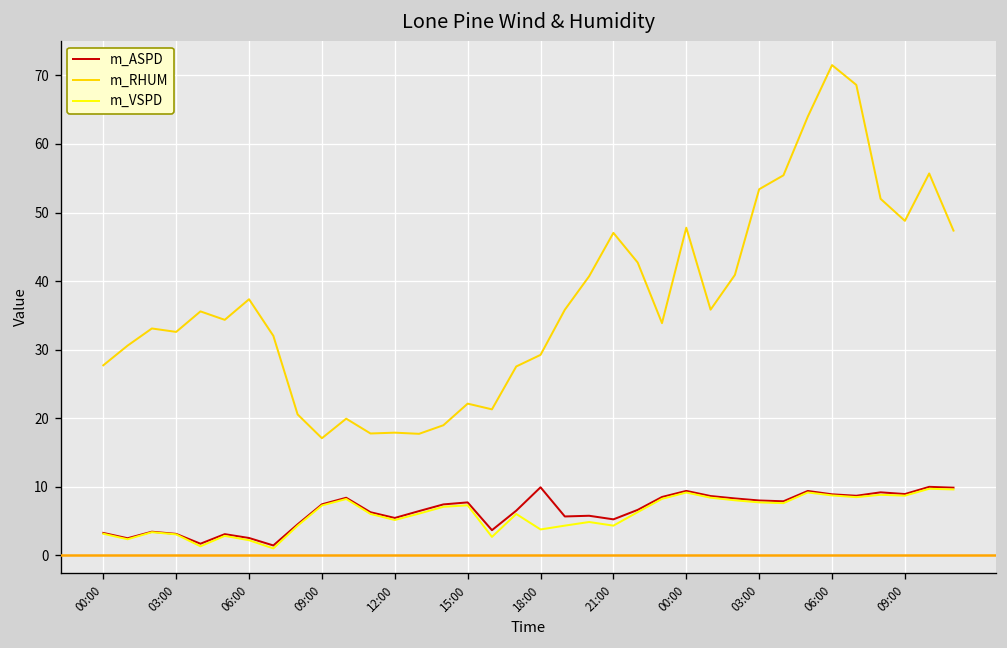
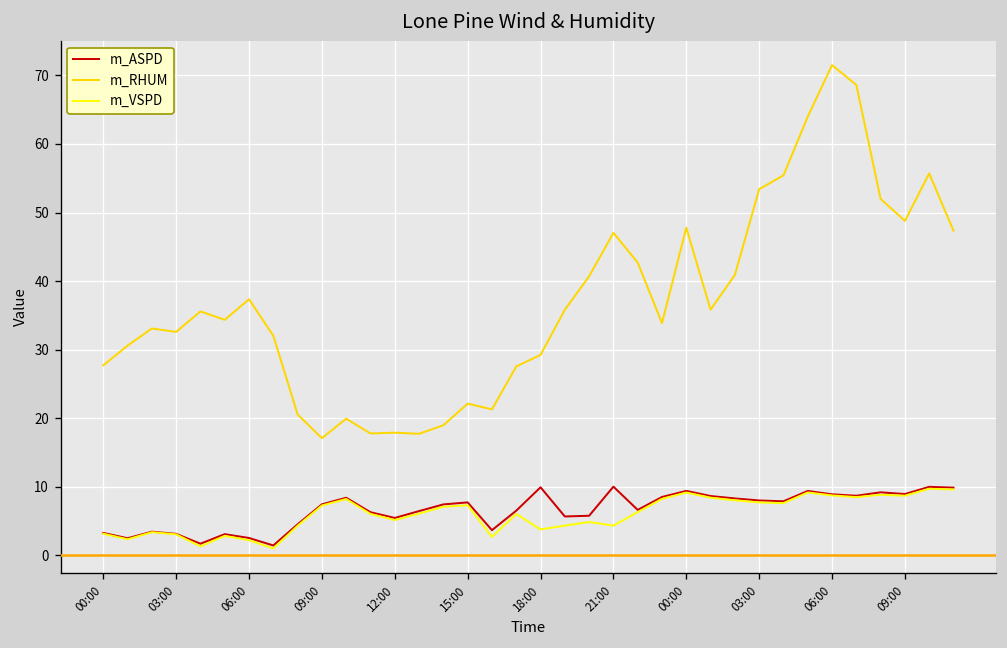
m_ASPD, 21:00: 5 -> 10
